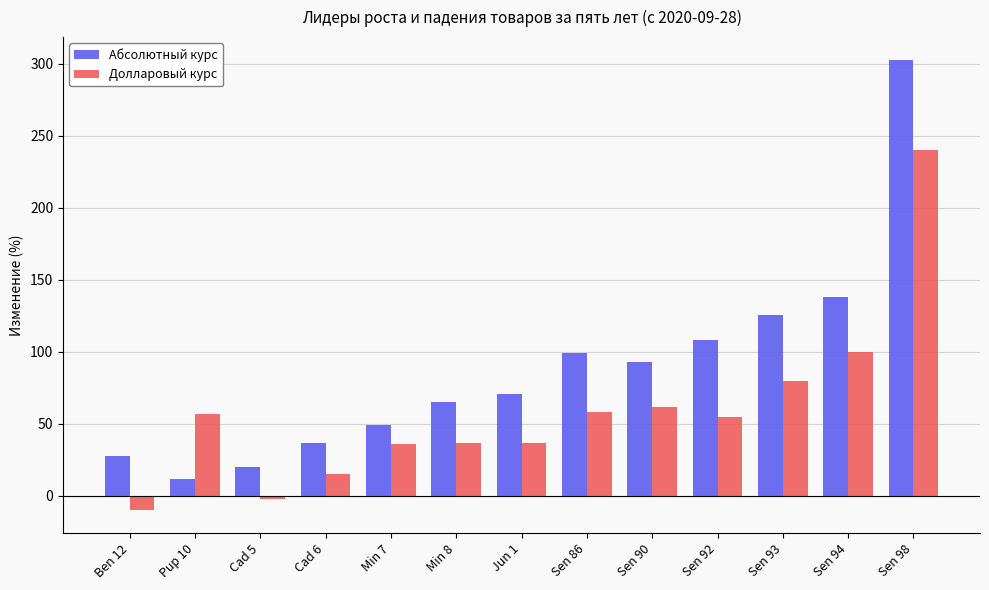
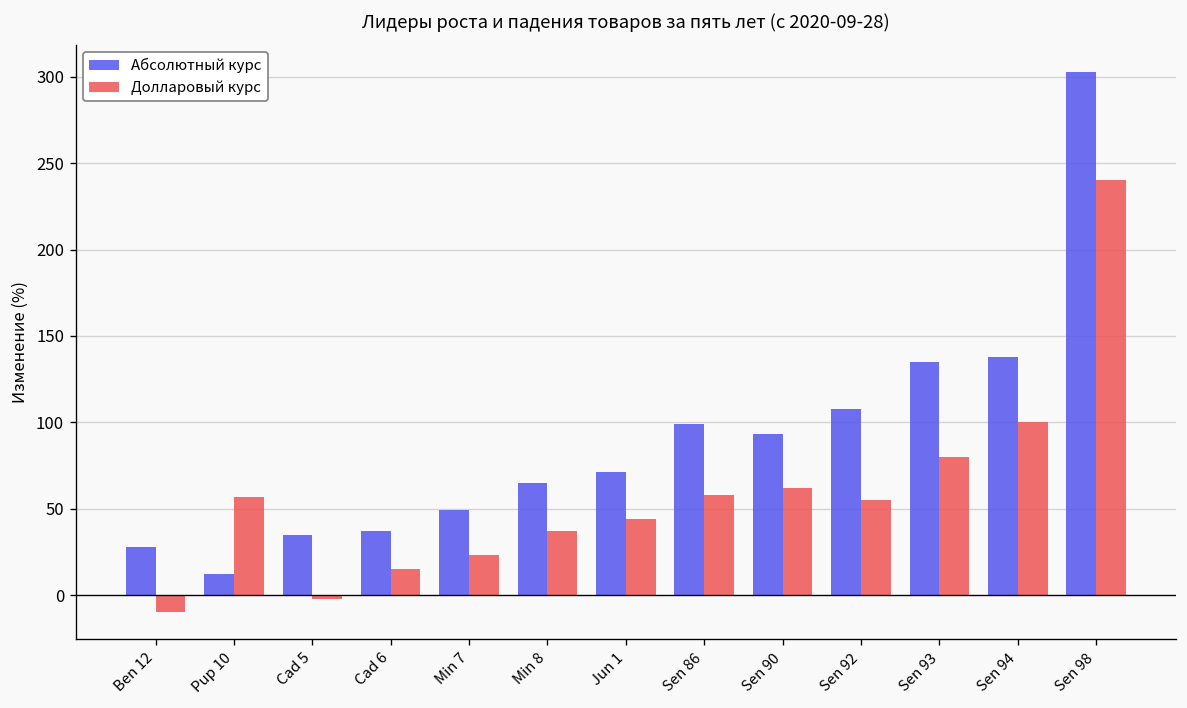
Абсолютный курс, Cad 5: 20 -> 35
Долларовый курс, Min 7: 36 -> 23
Долларовый курс, Jun 1: 37 -> 44
Абсолютный курс, Sen 93: 126 -> 135
